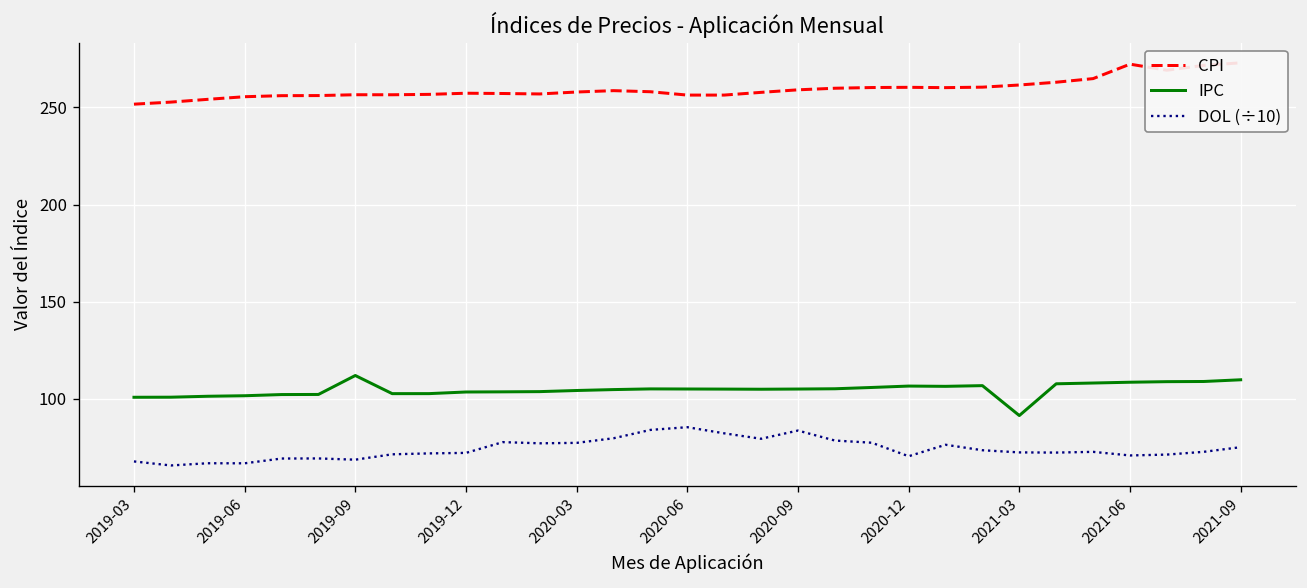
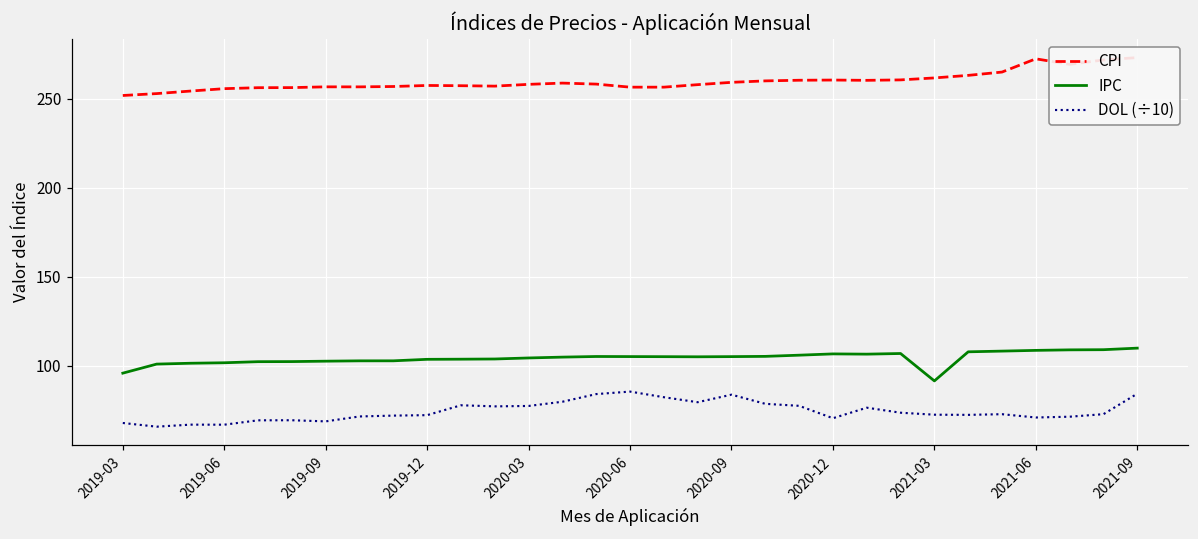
IPC, 2019-03: 101 -> 96
IPC, 2019-09: 112 -> 102
DOL (÷10), 2021-09: 75 -> 84
